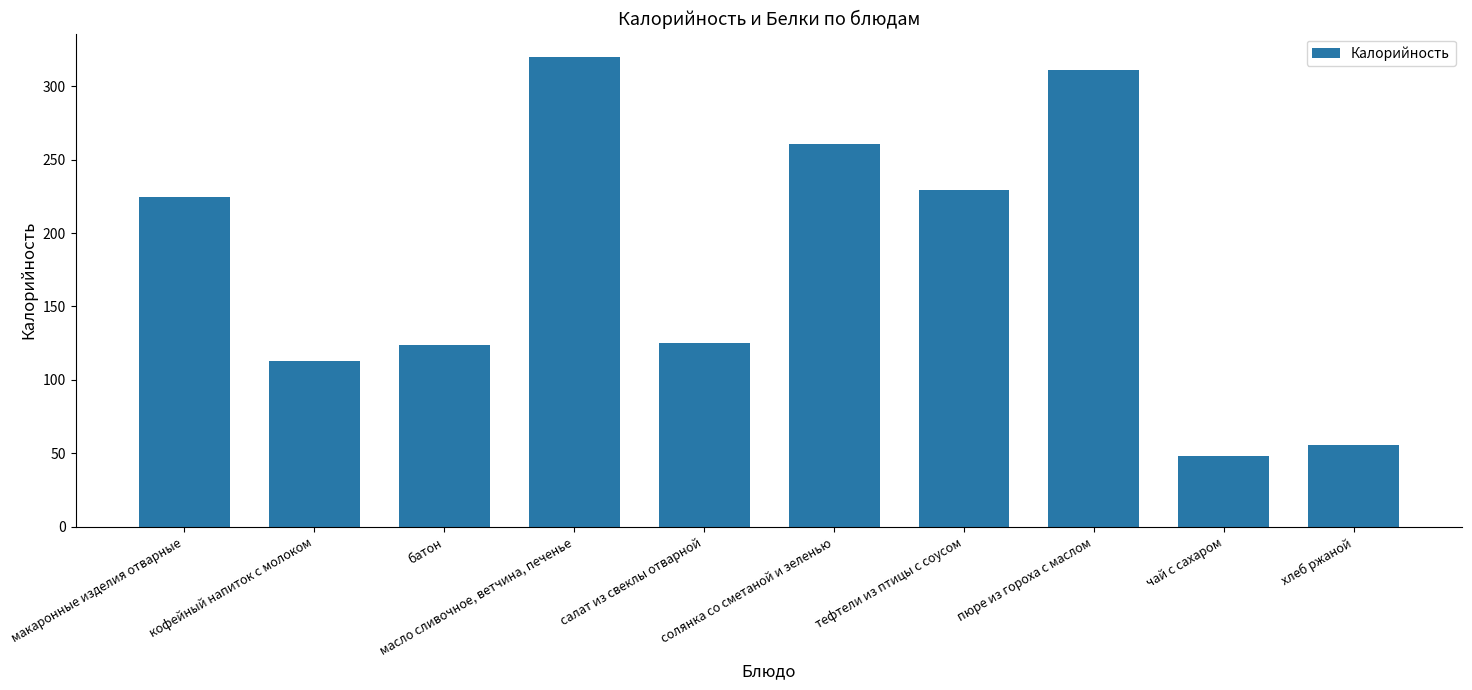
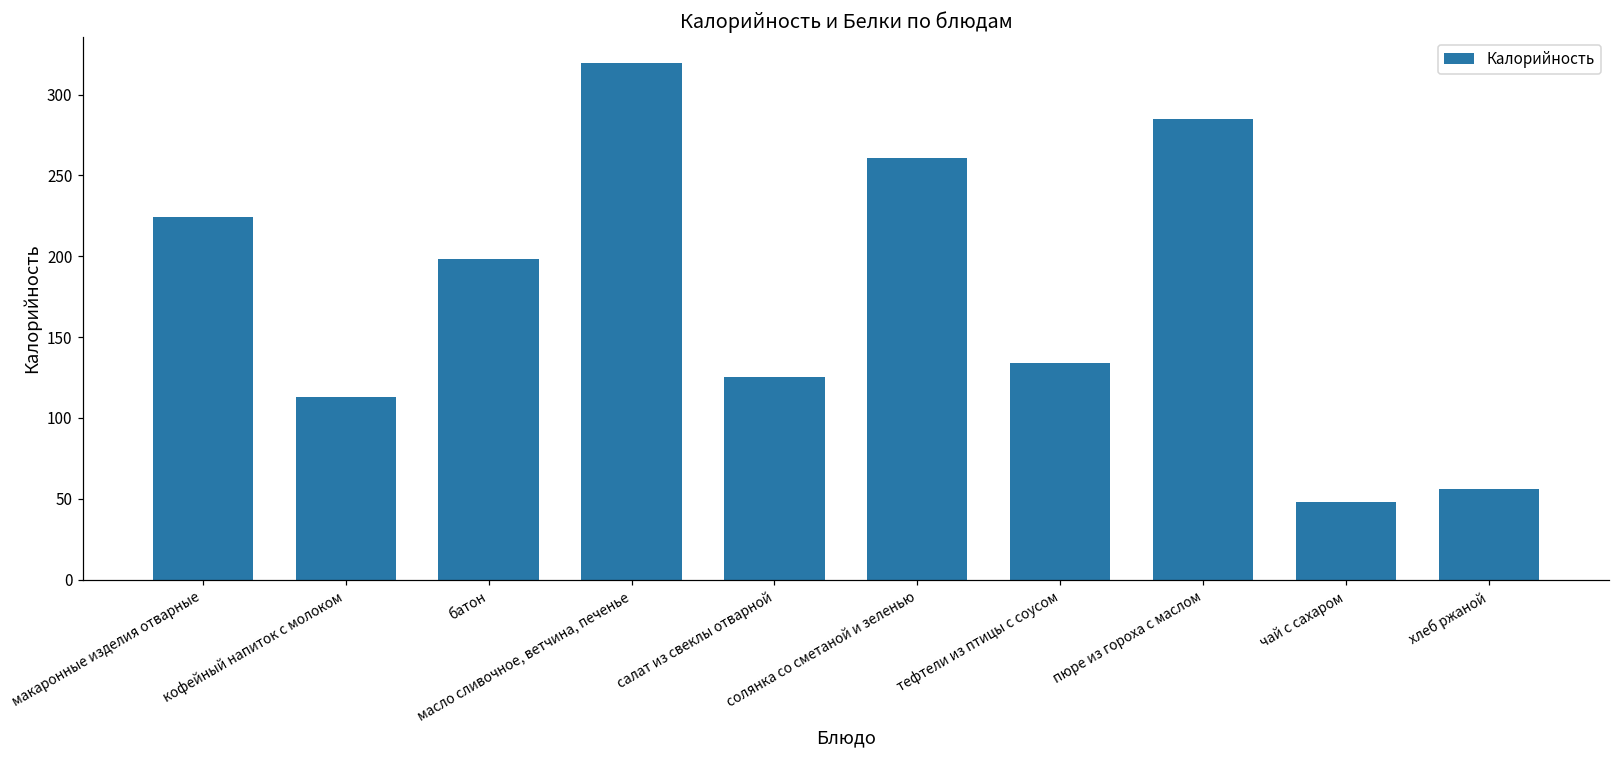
батон: 124 -> 198
тефтели из птицы с соусом: 229 -> 134
пюре из гороха с маслом: 311 -> 285
